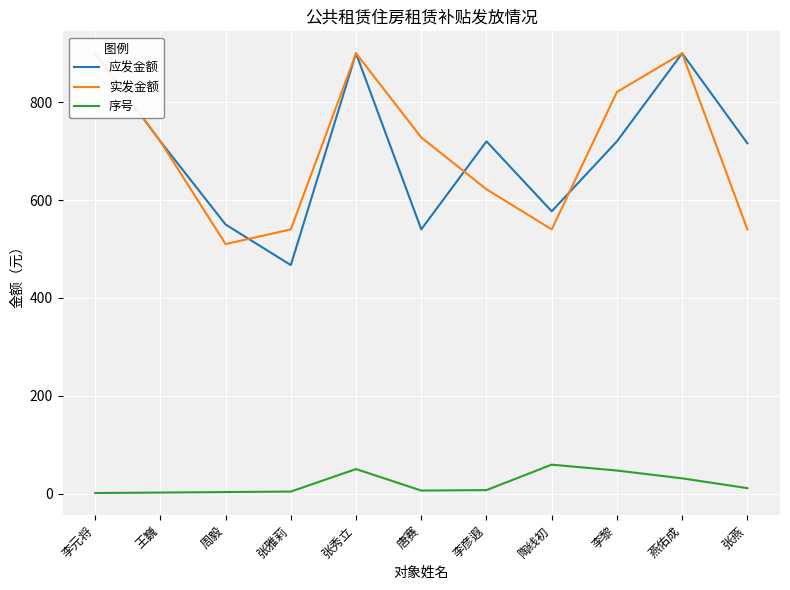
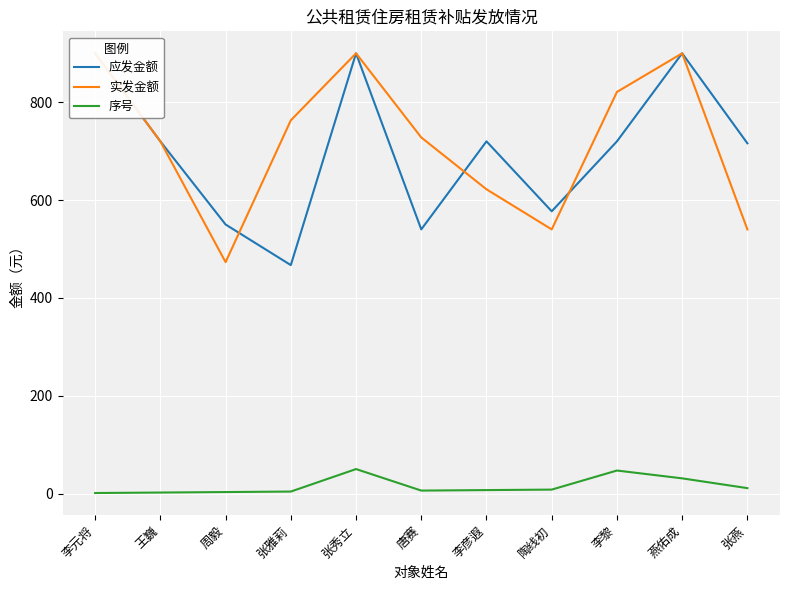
实发金额, 周毅: 510 -> 470
实发金额, 张雅莉: 540 -> 760
序号, 陶线初: 60 -> 10
